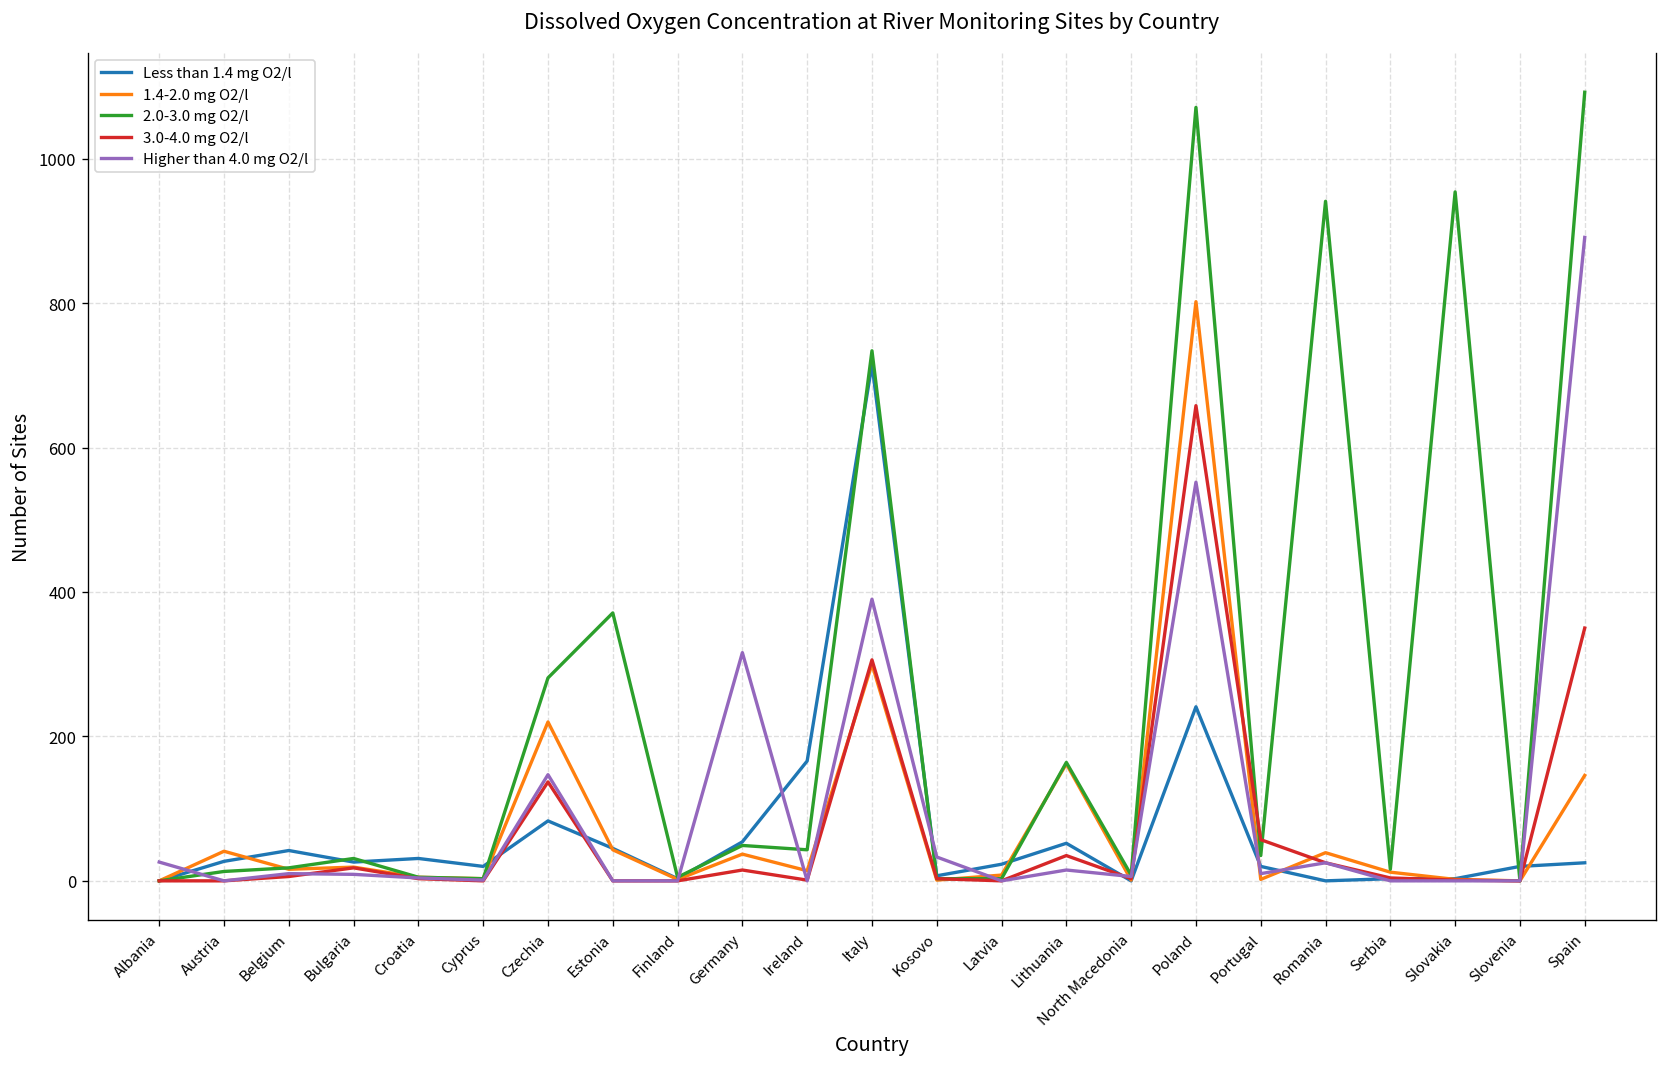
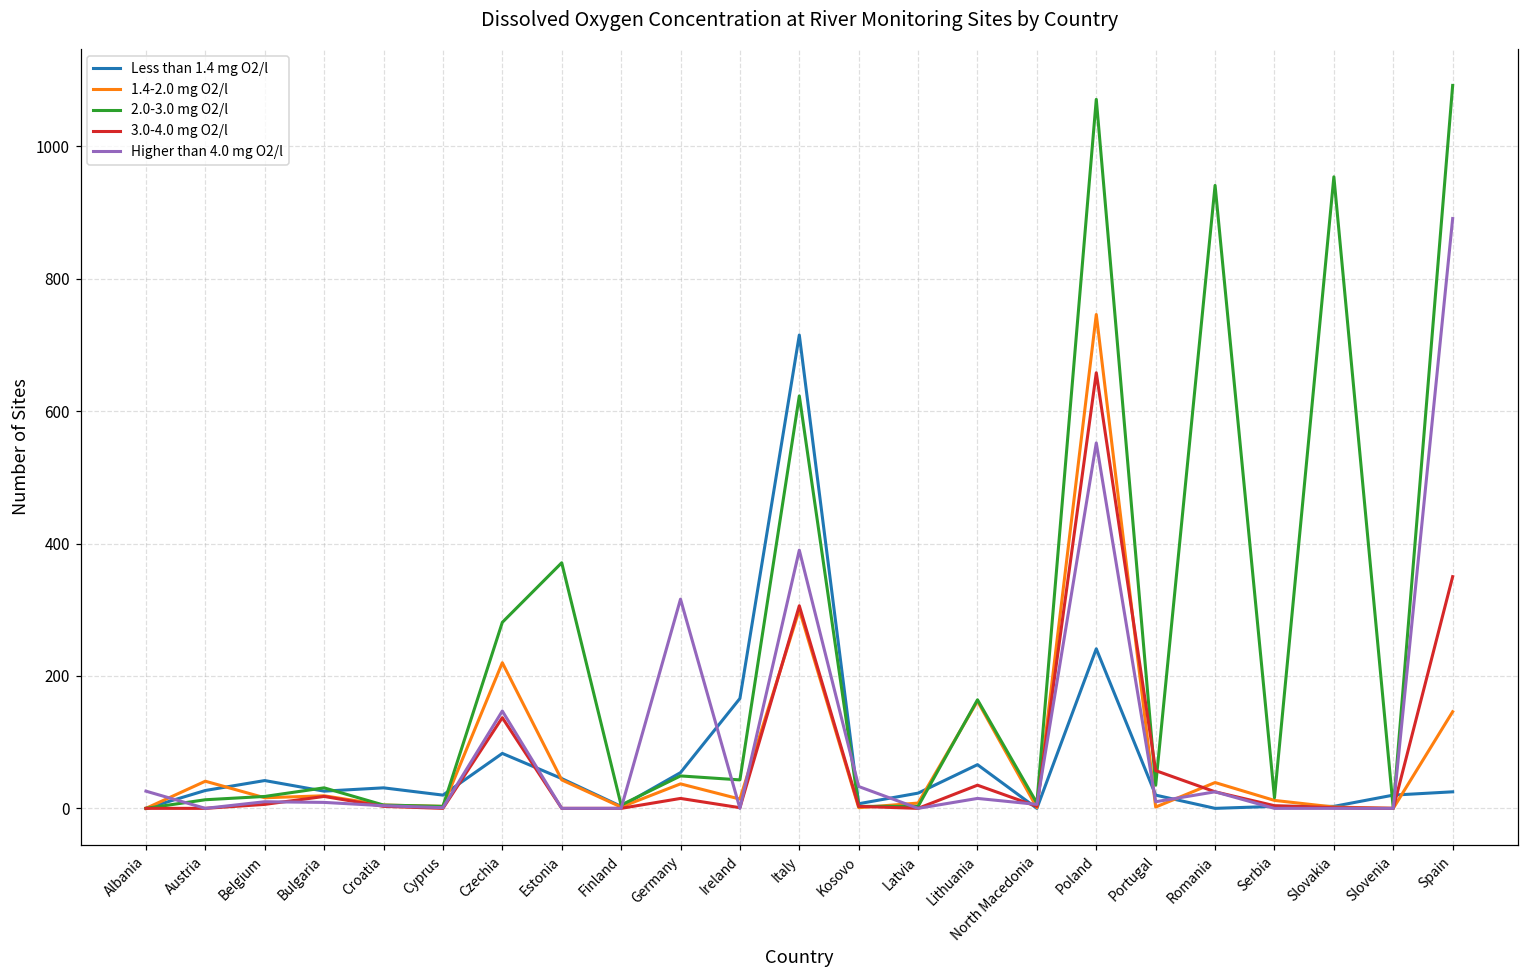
2.0-3.0 mg O2/l, Italy: 730 -> 620
Less than 1.4 mg O2/l, Lithuania: 50 -> 70
1.4-2.0 mg O2/l, Poland: 800 -> 750
